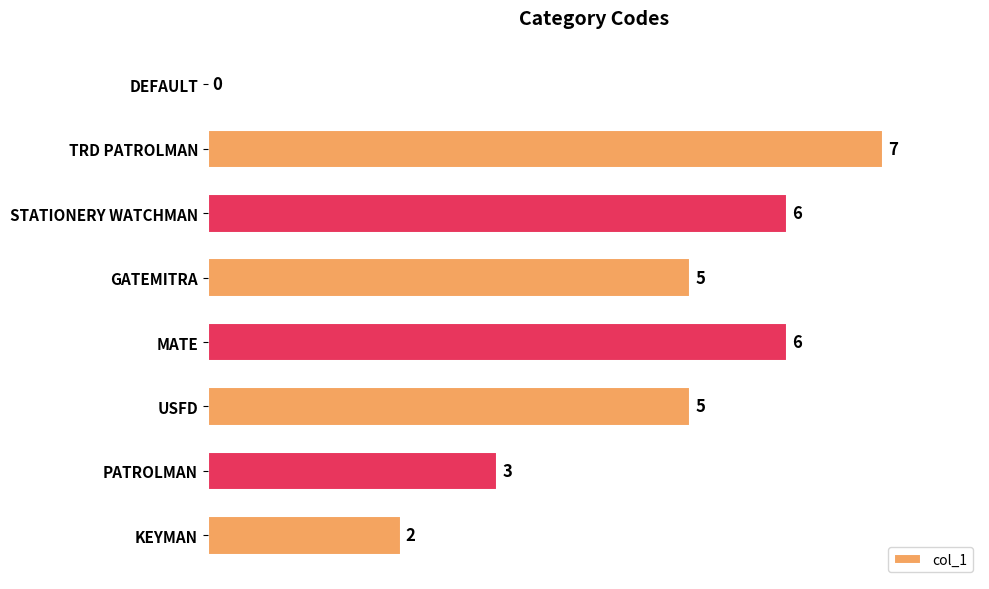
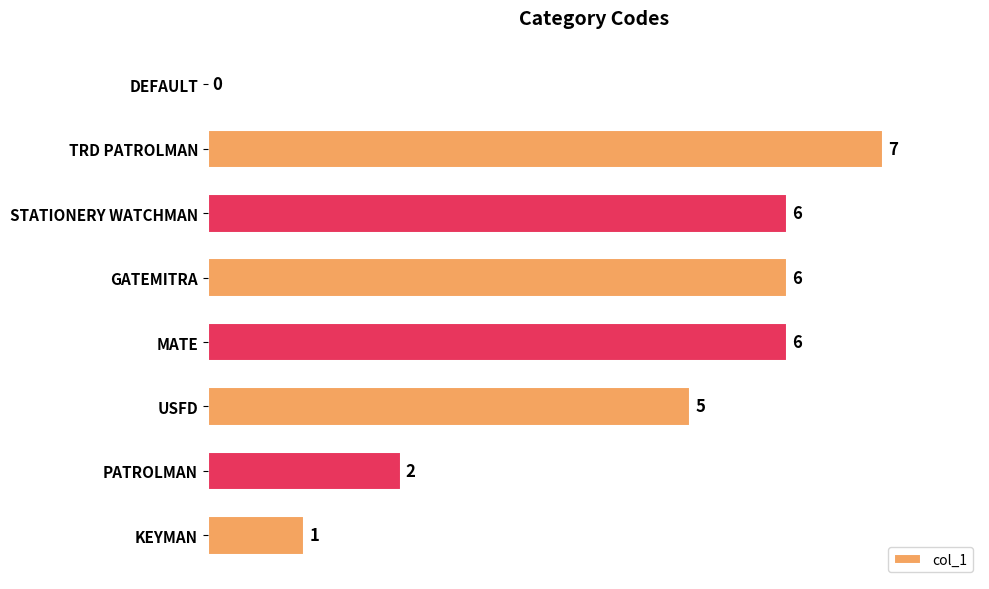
GATEMITRA: 5 -> 6
PATROLMAN: 3 -> 2
KEYMAN: 2 -> 1
